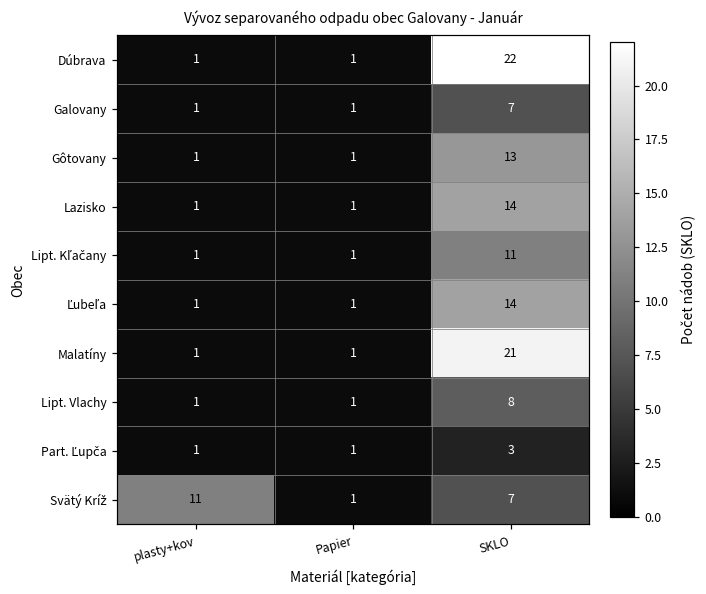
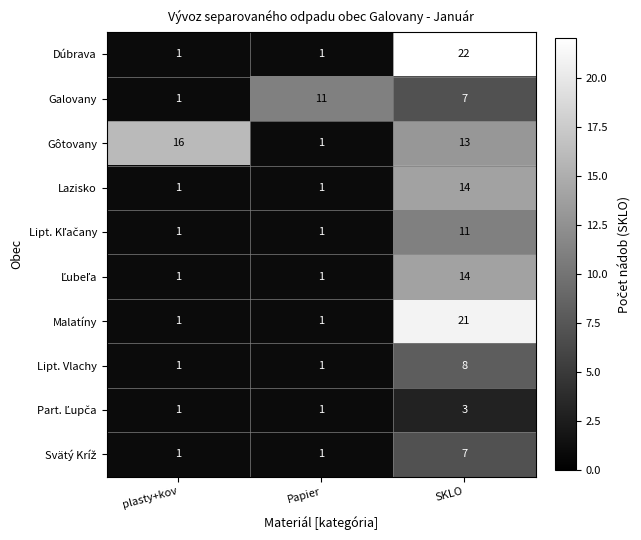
Galovany, Papier: 1 -> 11
Gôtovany, plasty+kov: 1 -> 16
Svätý Kríž, plasty+kov: 11 -> 1
